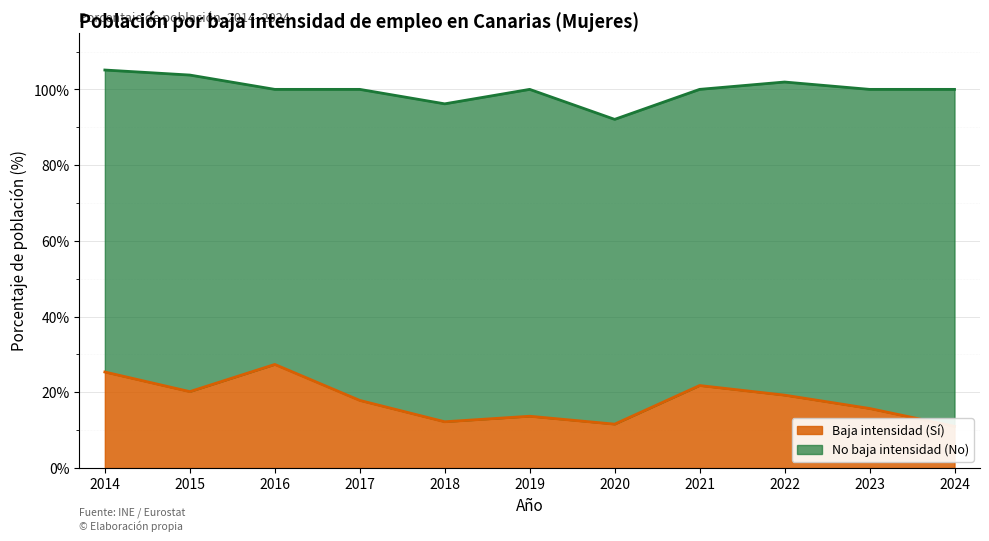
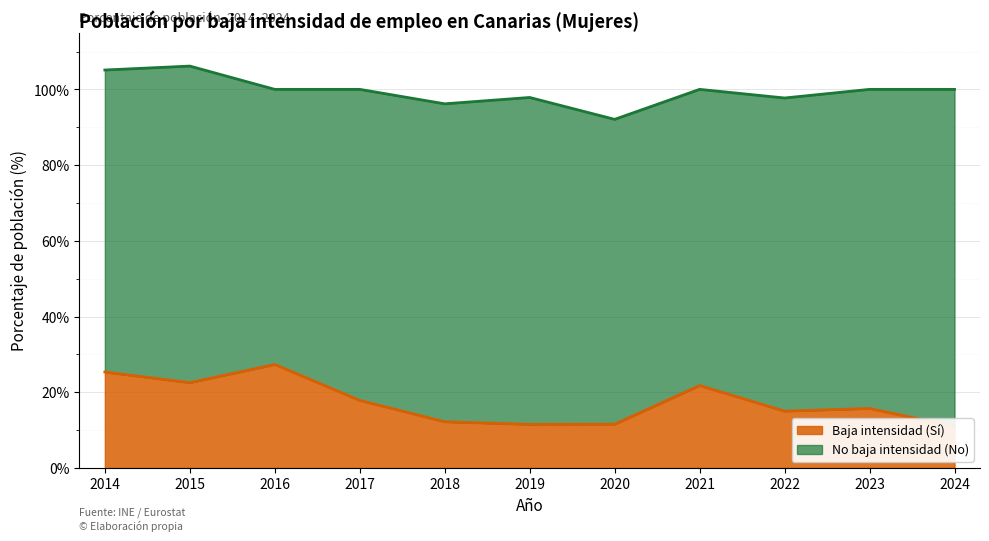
Baja intensidad (Sí), 2015: 20% -> 23%
Baja intensidad (Sí), 2019: 14% -> 12%
Baja intensidad (Sí), 2022: 19% -> 15%
